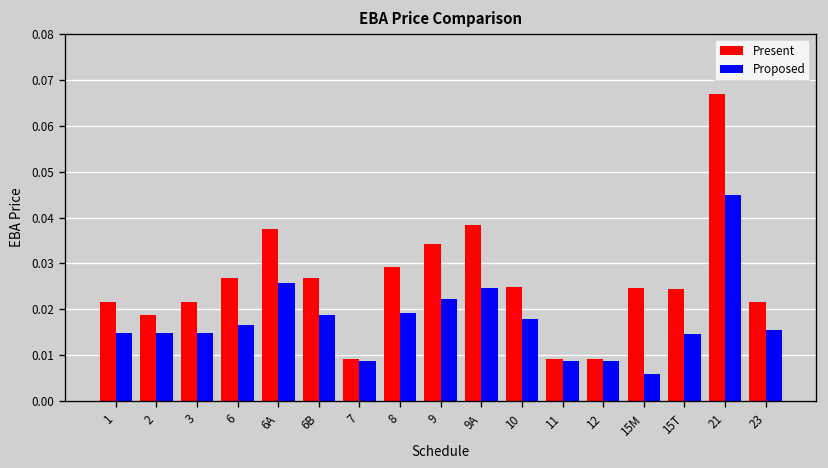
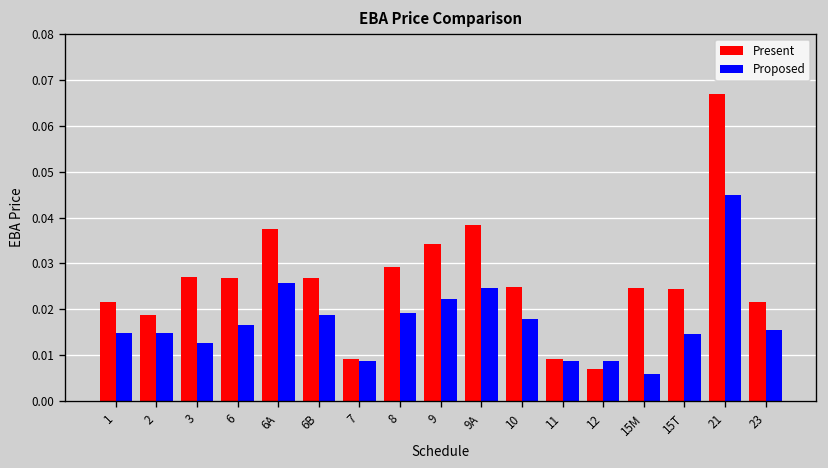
Present, 3: 0.022 -> 0.027
Proposed, 3: 0.015 -> 0.013
Present, 12: 0.009 -> 0.007
